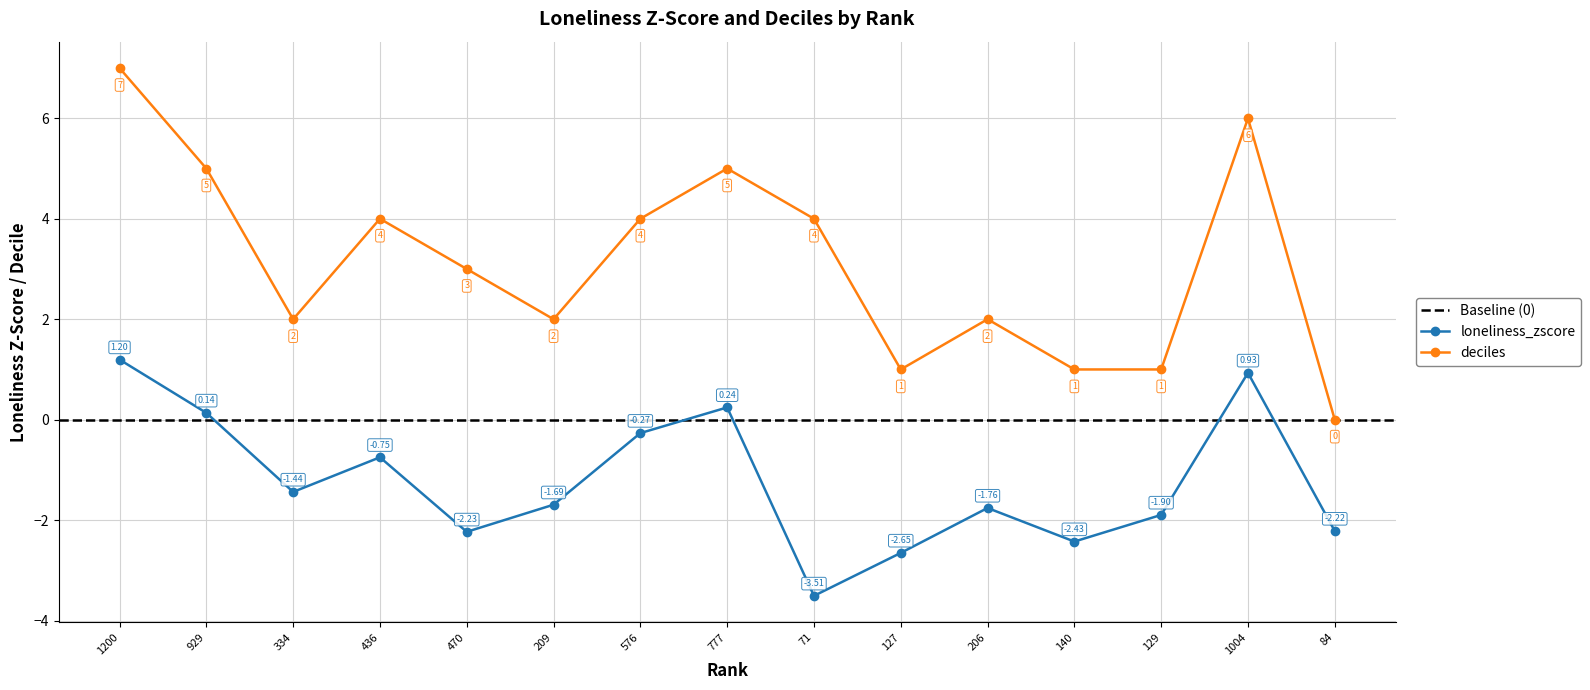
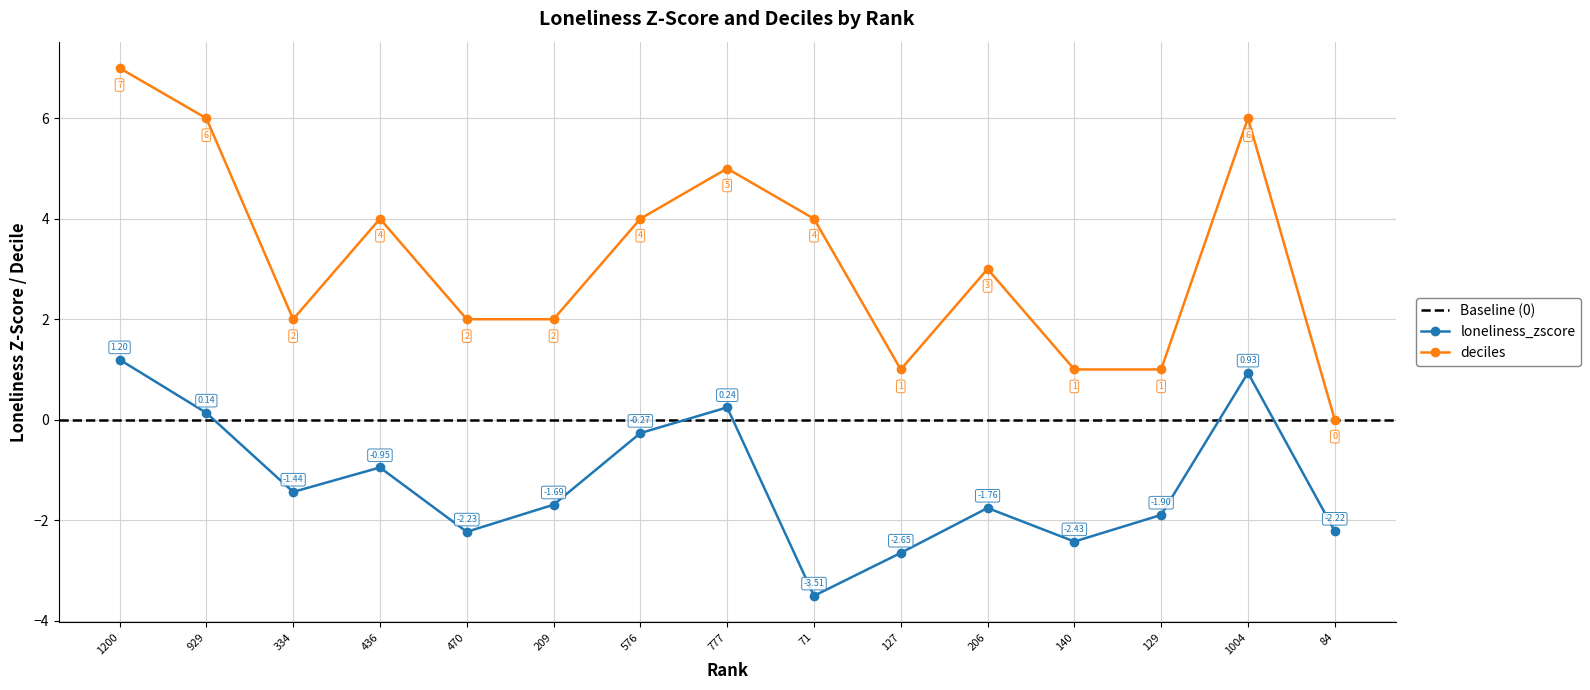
deciles, 929: 5 -> 6
loneliness_zscore, 436: -0.75 -> -0.95
deciles, 470: 3 -> 2
deciles, 206: 2 -> 3
